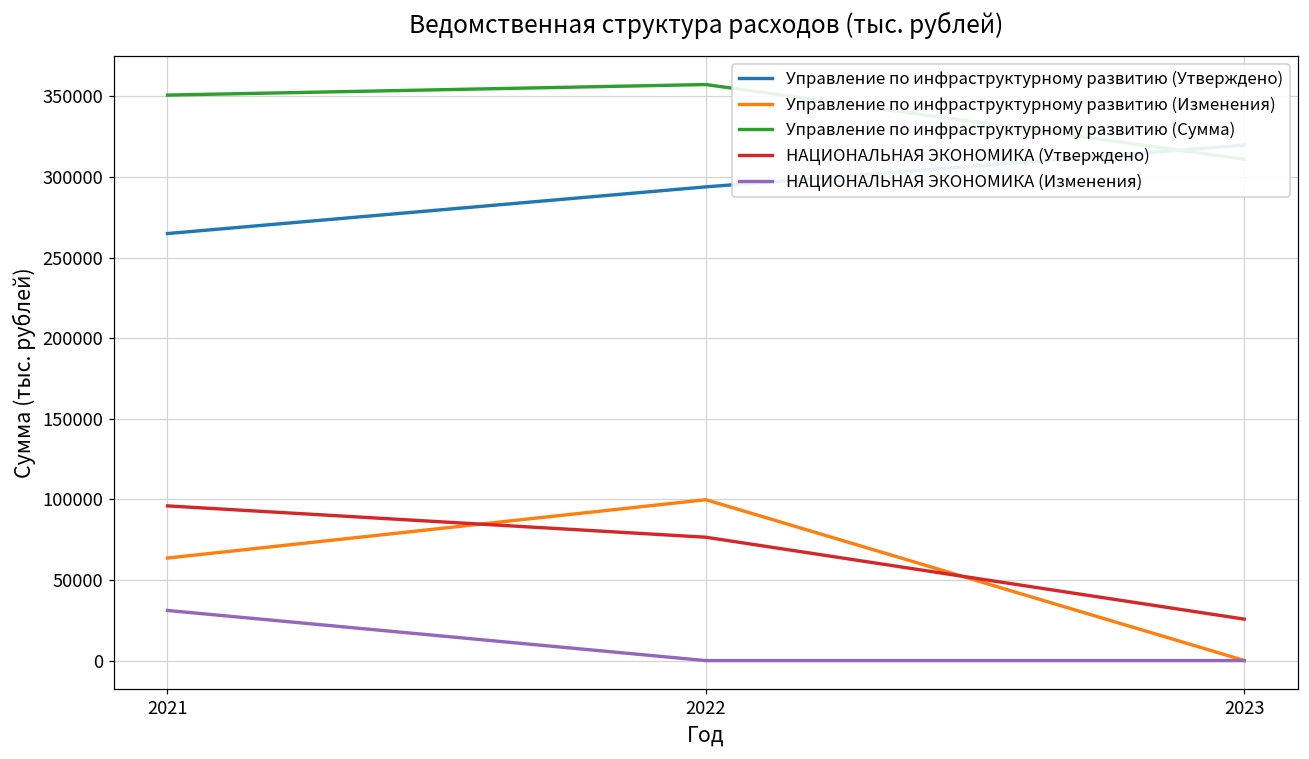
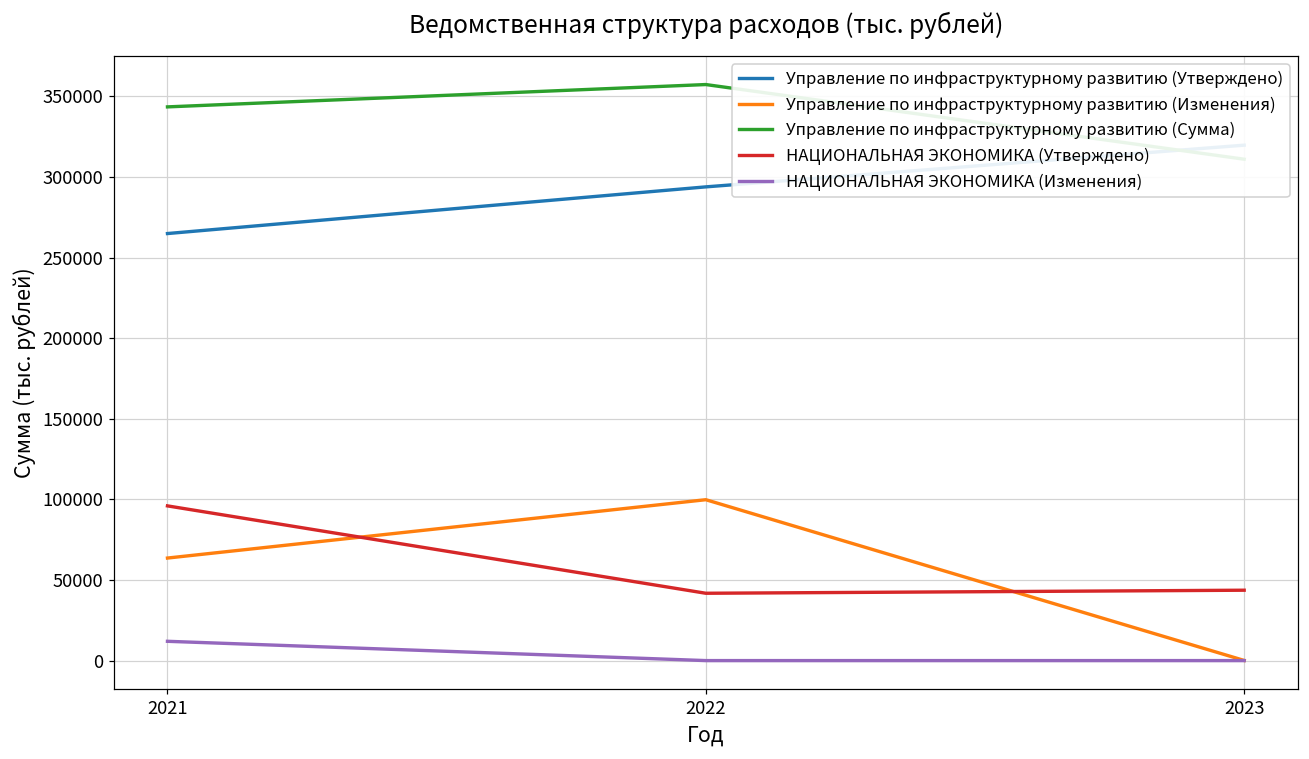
Управление по инфраструктурному развитию (Сумма), 2021: 351000 -> 344000
НАЦИОНАЛЬНАЯ ЭКОНОМИКА (Изменения), 2021: 31000 -> 12000
НАЦИОНАЛЬНАЯ ЭКОНОМИКА (Утверждено), 2022: 77000 -> 42000
НАЦИОНАЛЬНАЯ ЭКОНОМИКА (Утверждено), 2023: 26000 -> 44000
